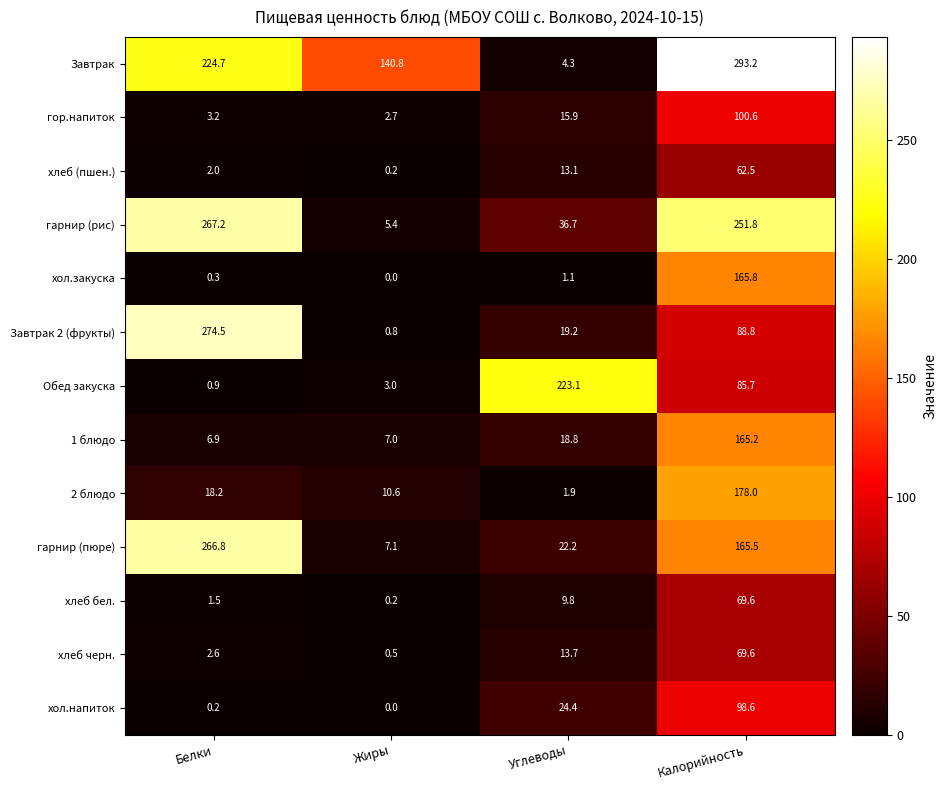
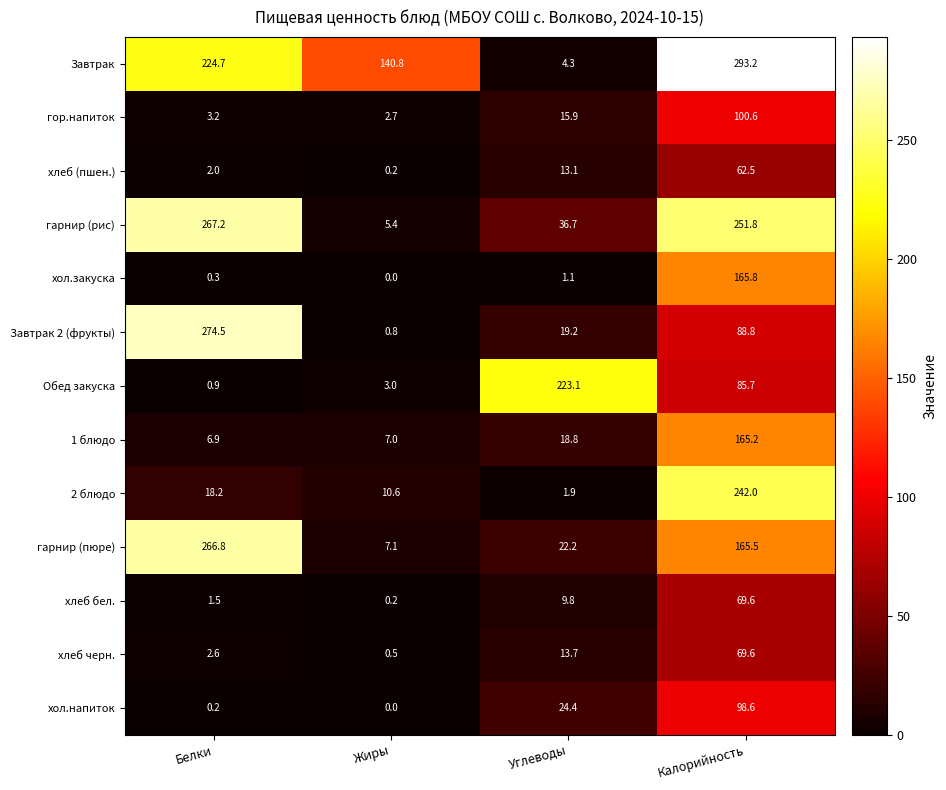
2 блюдо, Калорийность: 178.0 -> 242.0
